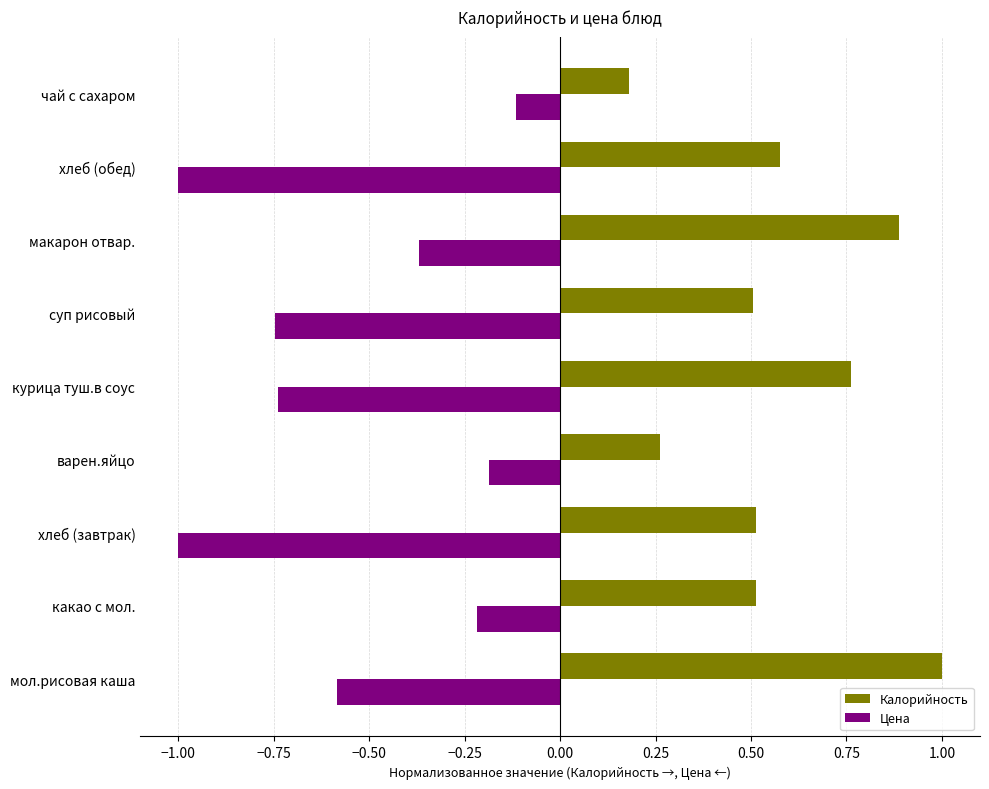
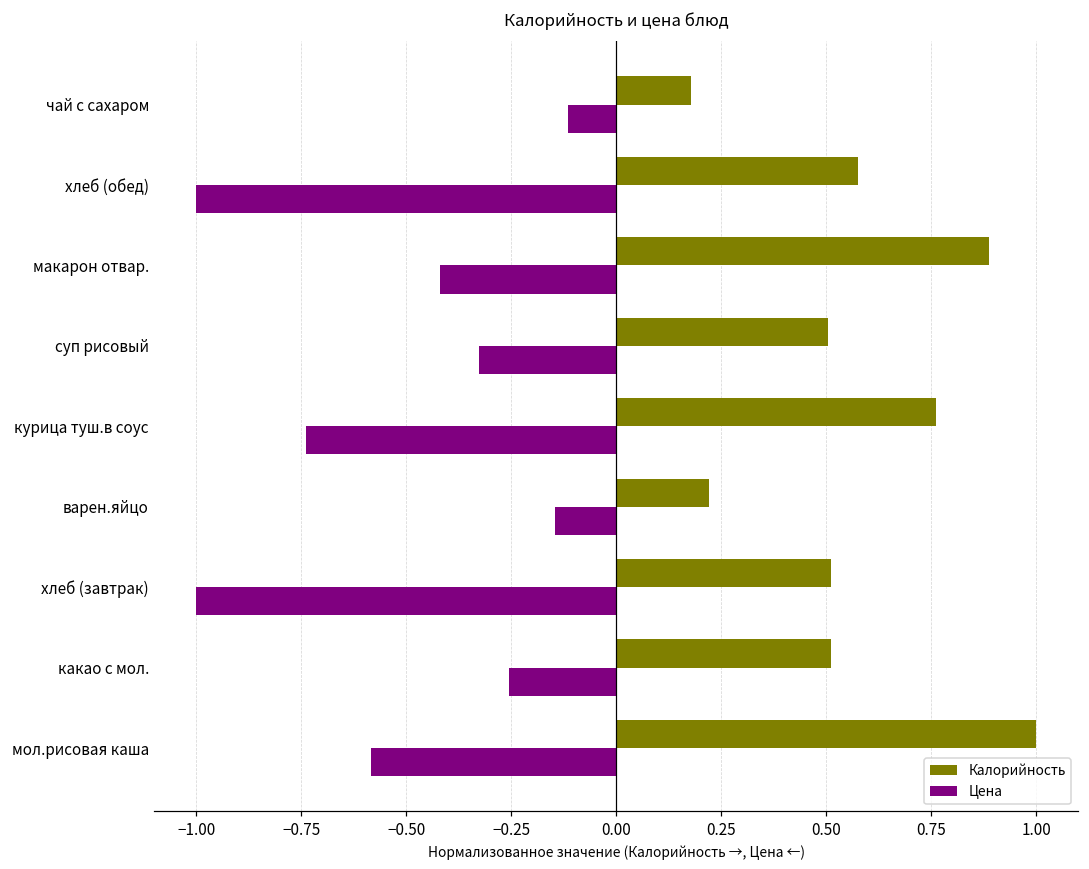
Цена, макарон отвар.: -0.37 -> -0.42
Цена, суп рисовый: -0.75 -> -0.33
Калорийность, варен.яйцо: 0.26 -> 0.22
Цена, варен.яйцо: -0.19 -> -0.15
Цена, какао с мол.: -0.22 -> -0.26
